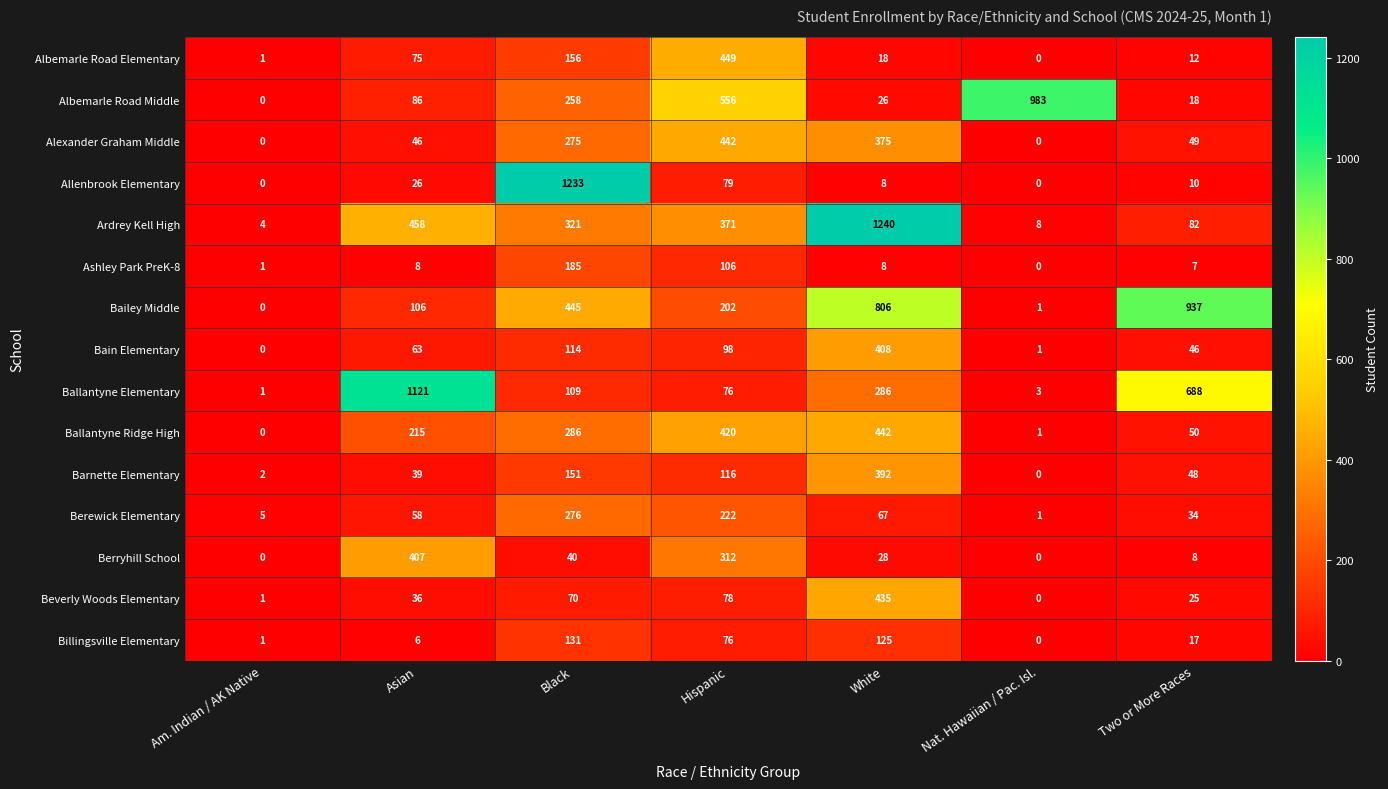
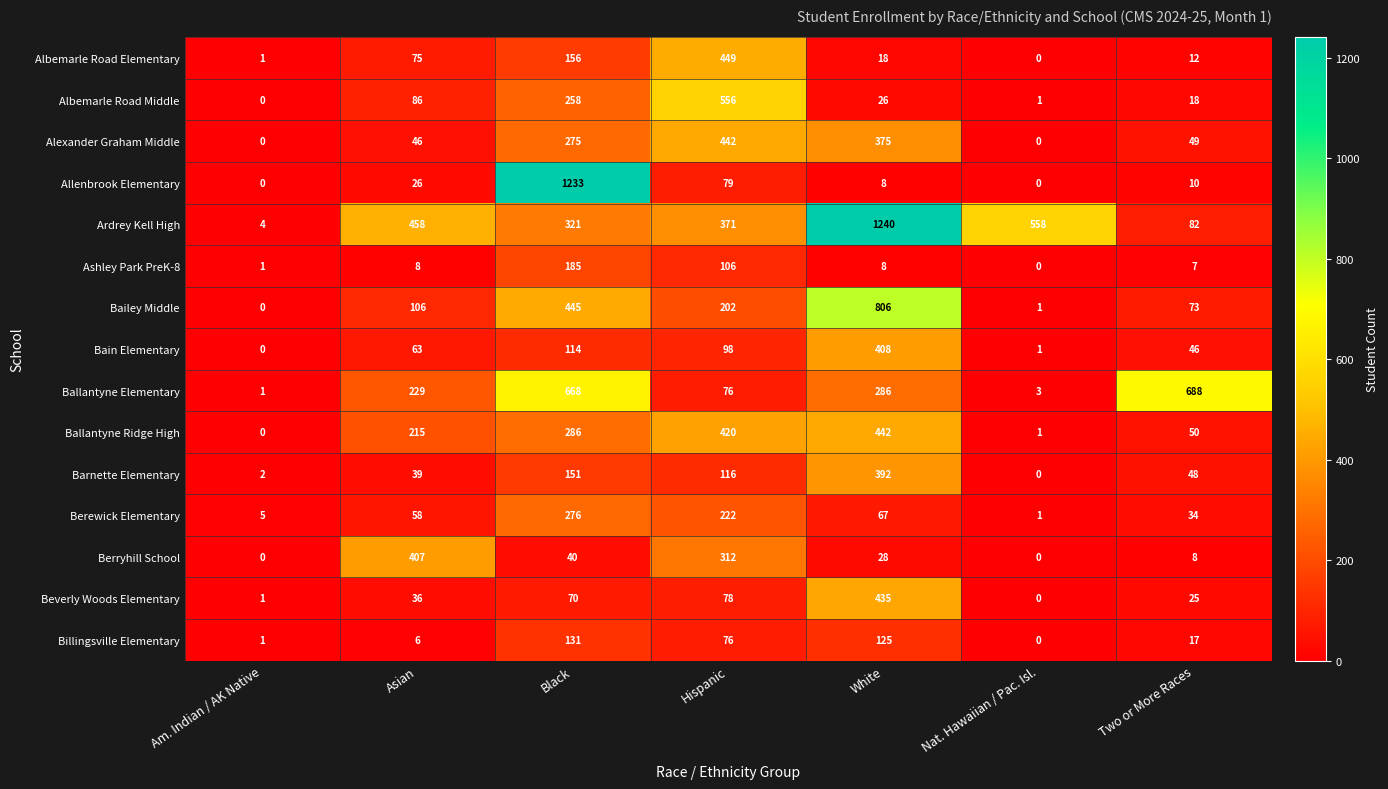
Albemarle Road Middle, Nat. Hawaiian / Pac. Isl.: 983 -> 1
Ardrey Kell High, Nat. Hawaiian / Pac. Isl.: 8 -> 558
Bailey Middle, Two or More Races: 937 -> 73
Ballantyne Elementary, Asian: 1121 -> 229
Ballantyne Elementary, Black: 109 -> 668
